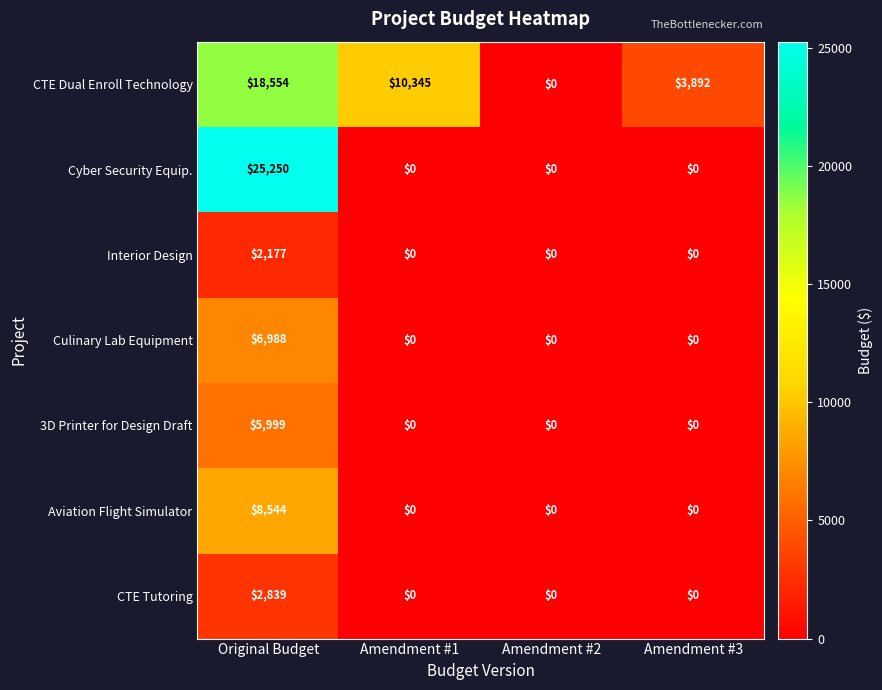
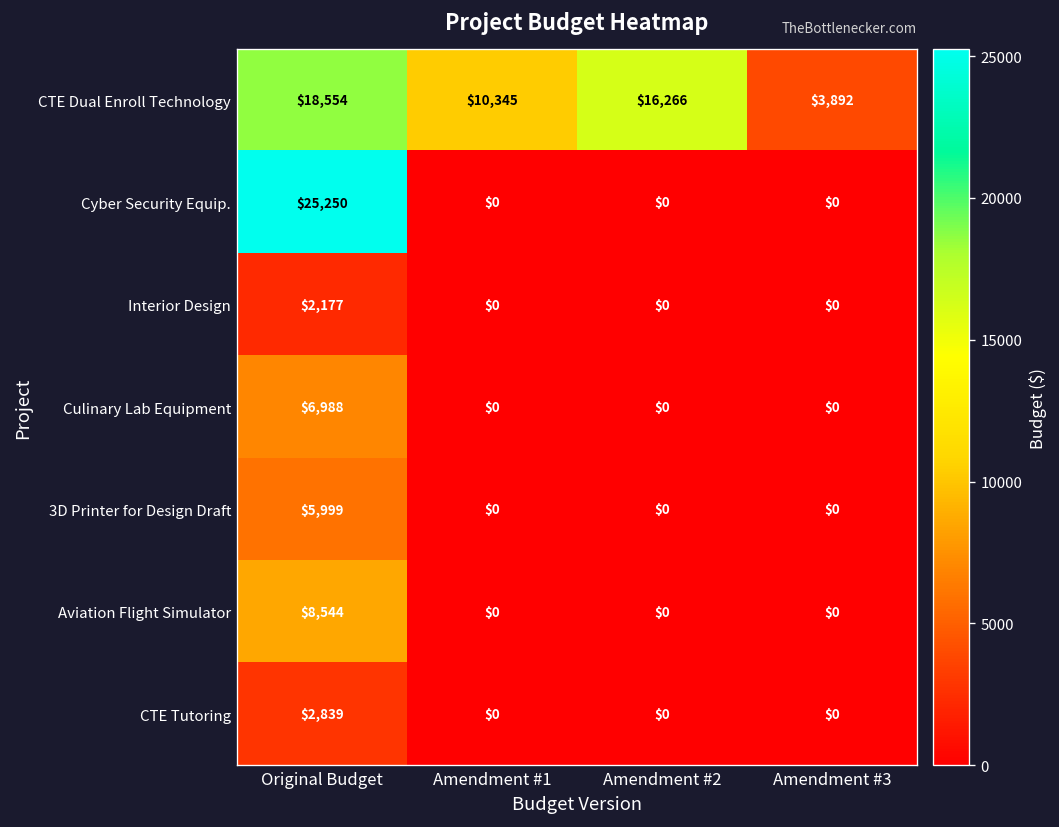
CTE Dual Enroll Technology, Amendment #2: $0 -> $16,266
